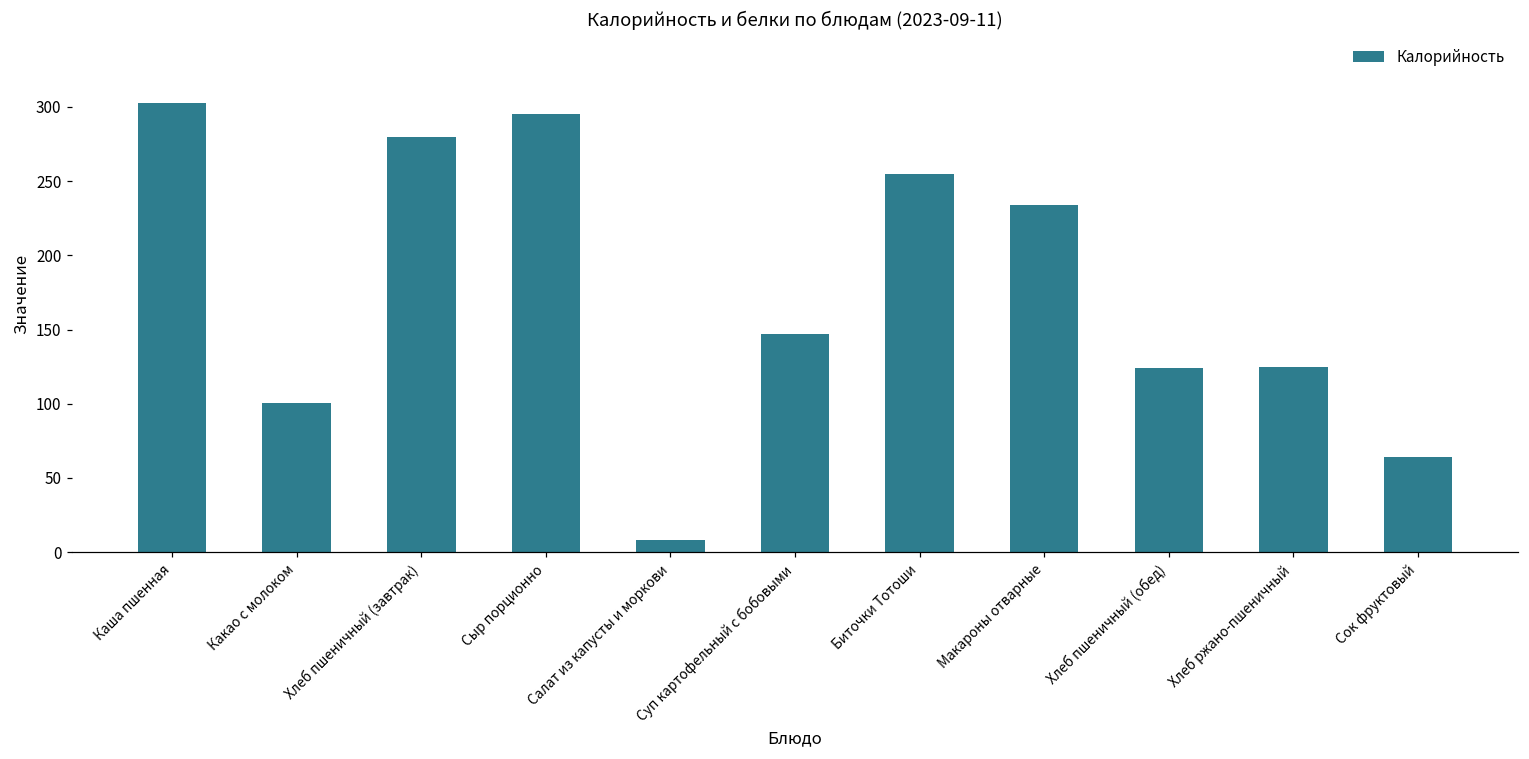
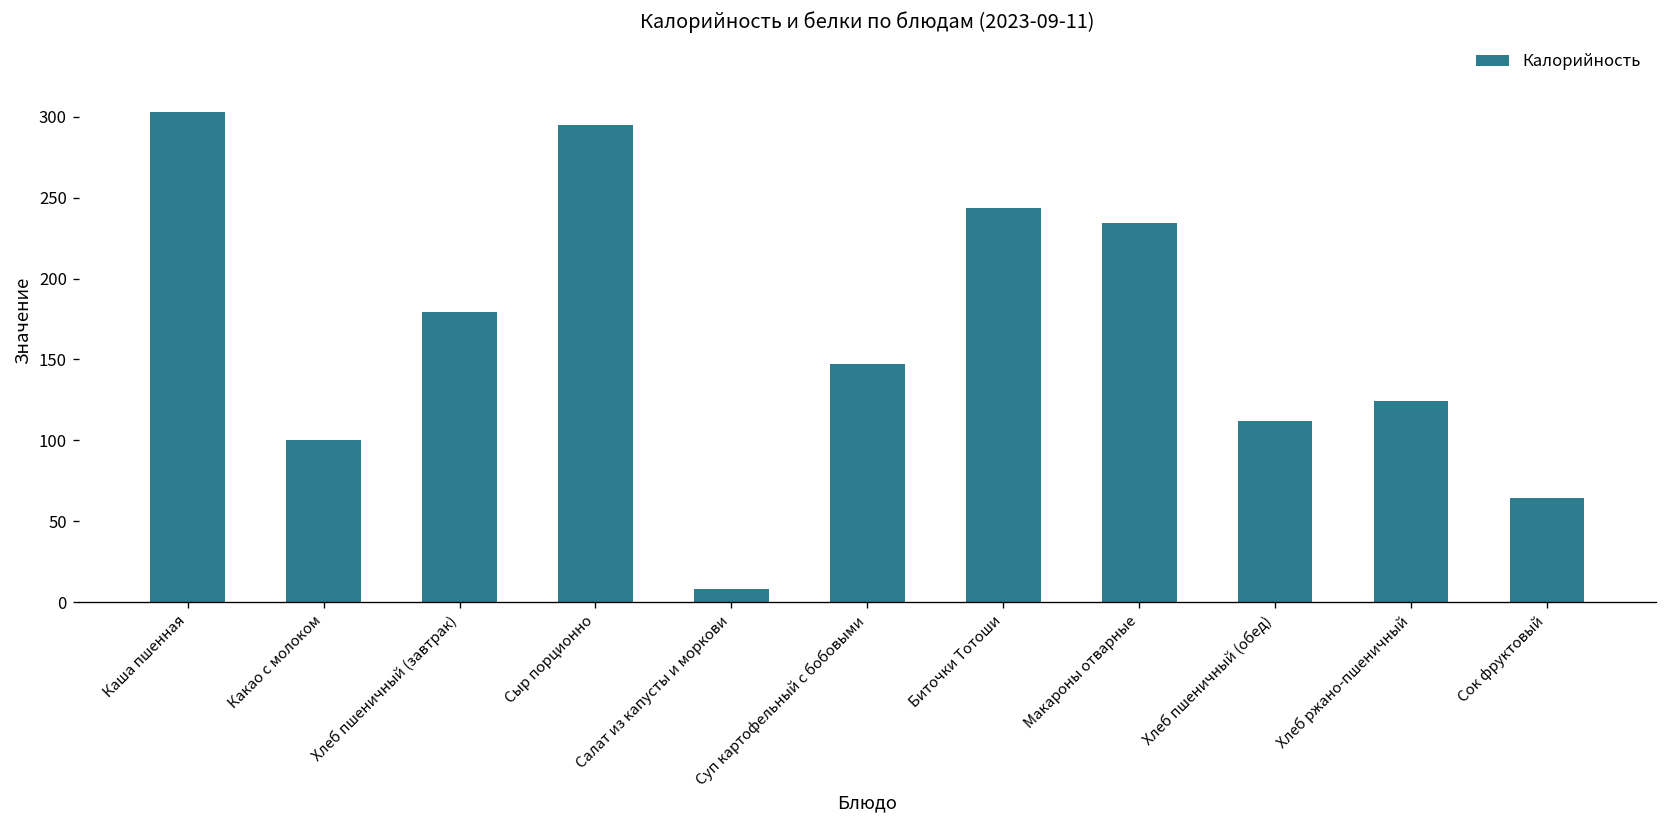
Хлеб пшеничный (завтрак): 279 -> 179
Биточки Тотоши: 255 -> 244
Хлеб пшеничный (обед): 124 -> 112
